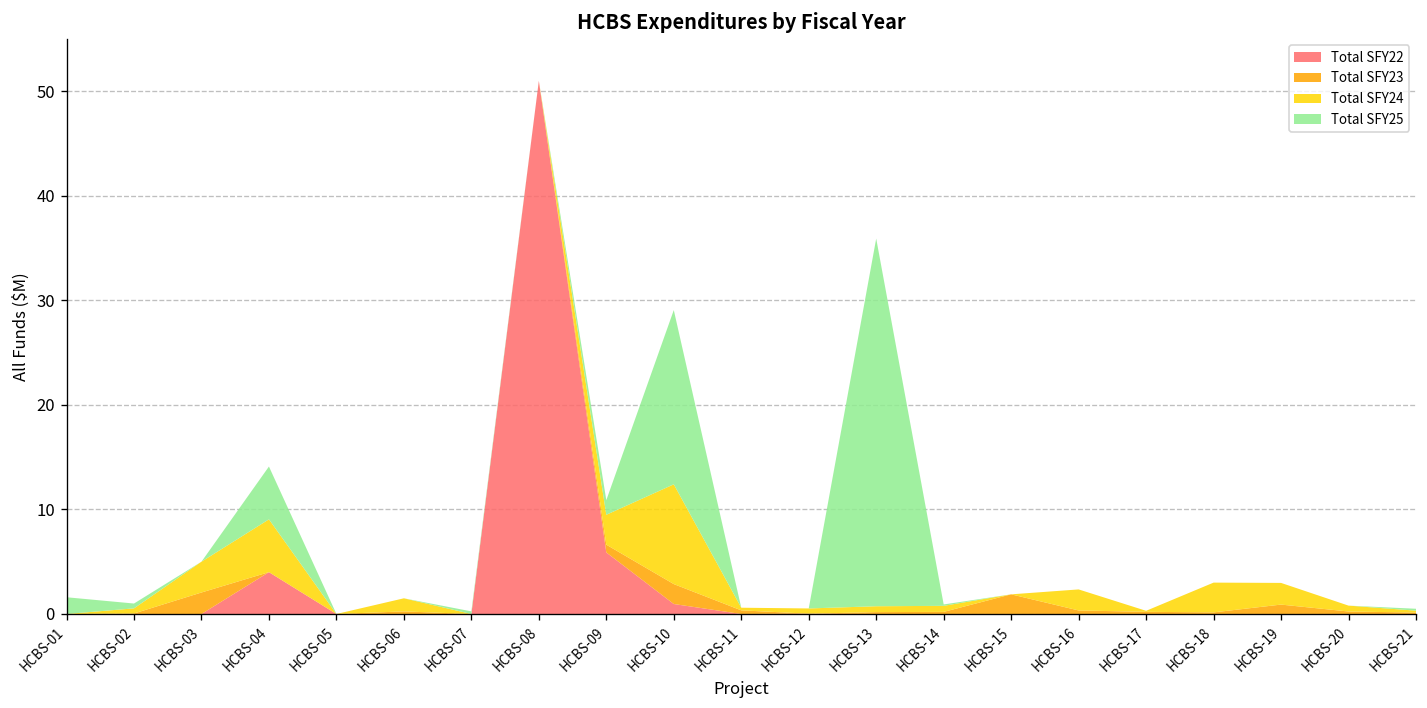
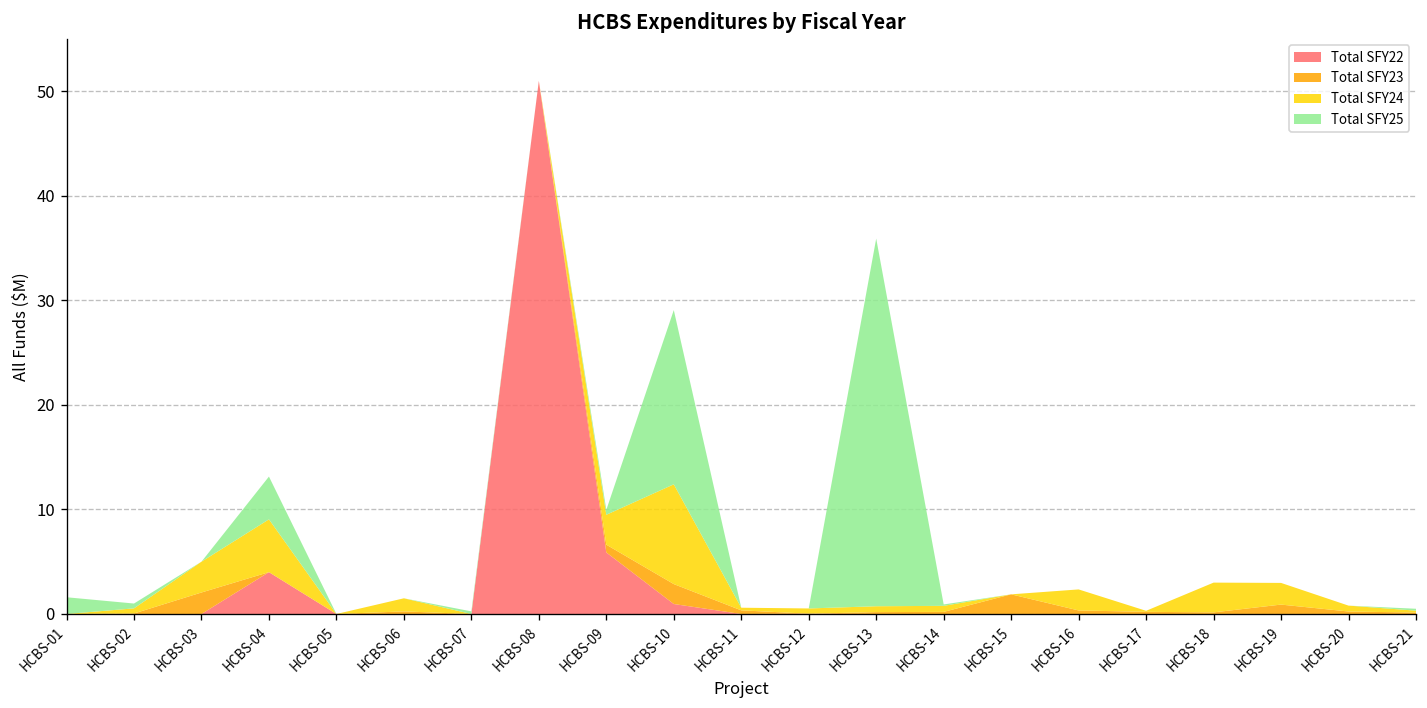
Total SFY25, HCBS-04: 5 -> 4
Total SFY25, HCBS-09: 1 -> 0
